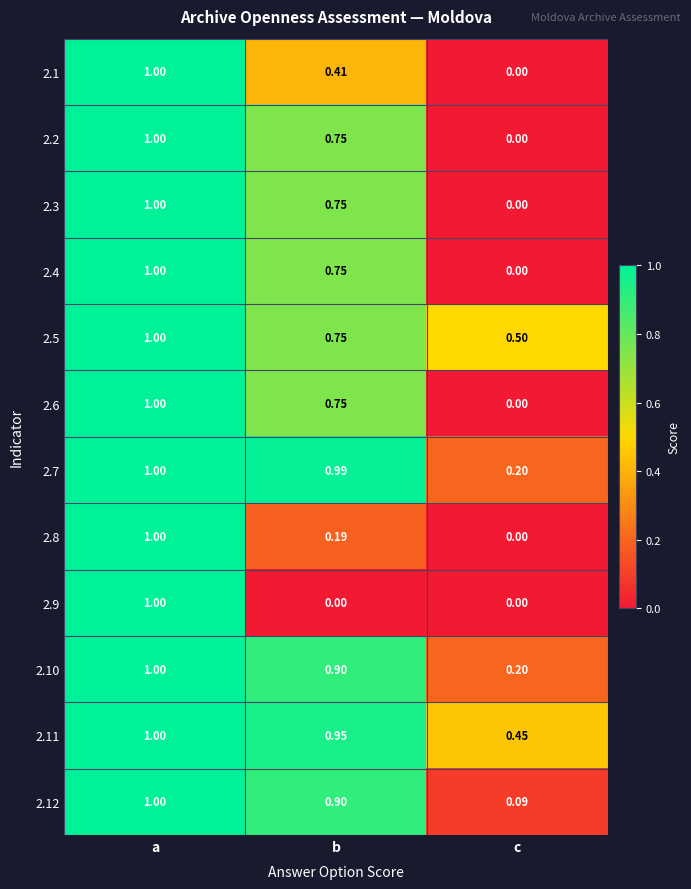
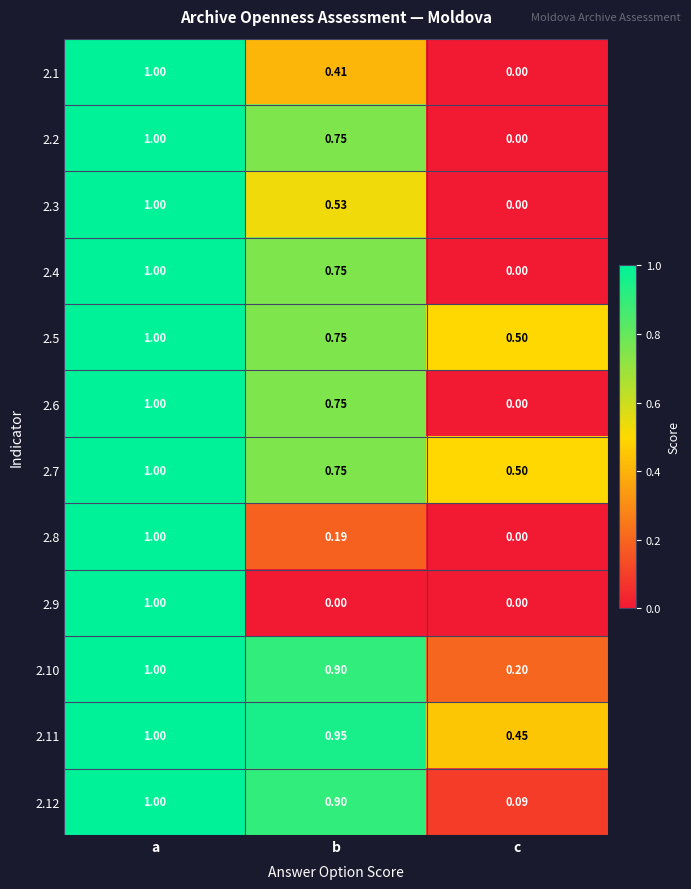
2.3, b: 0.75 -> 0.53
2.7, b: 0.99 -> 0.75
2.7, c: 0.20 -> 0.50
